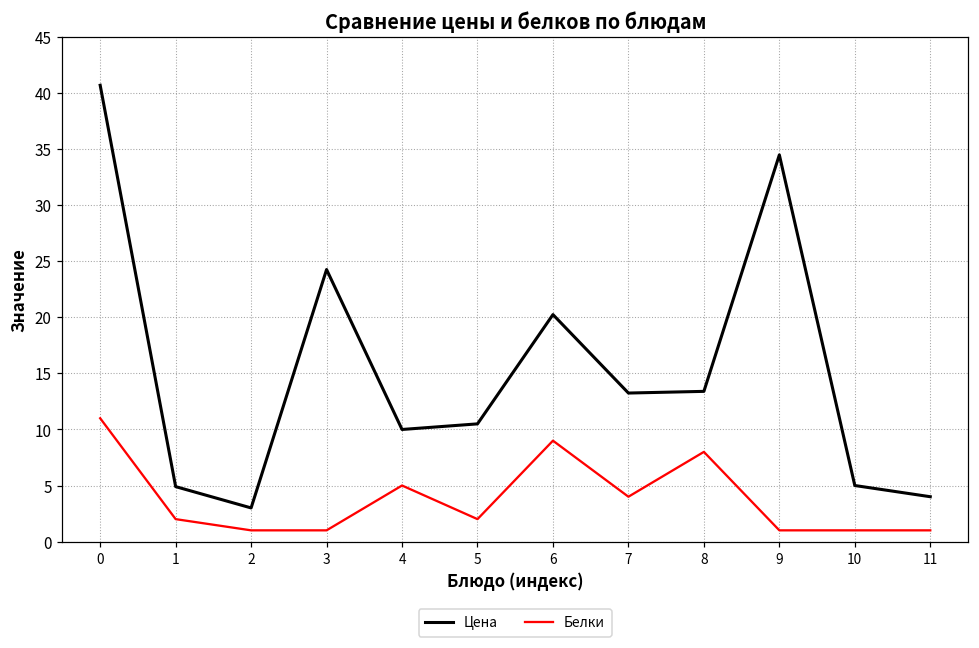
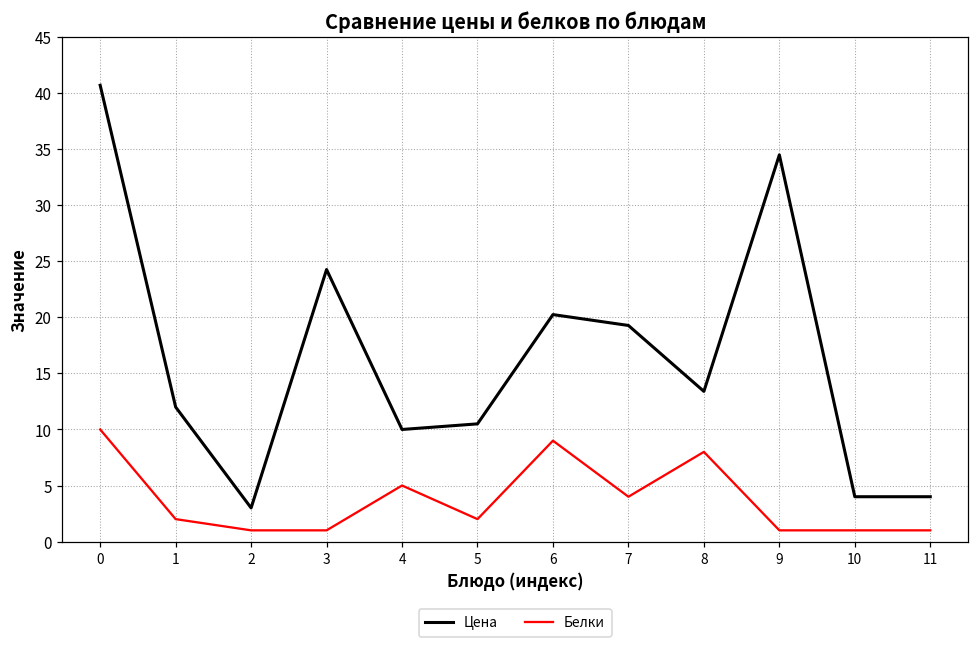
Белки, 0: 11 -> 10
Цена, 1: 4.9 -> 12.0
Цена, 7: 13.3 -> 19.3
Цена, 10: 5 -> 4
